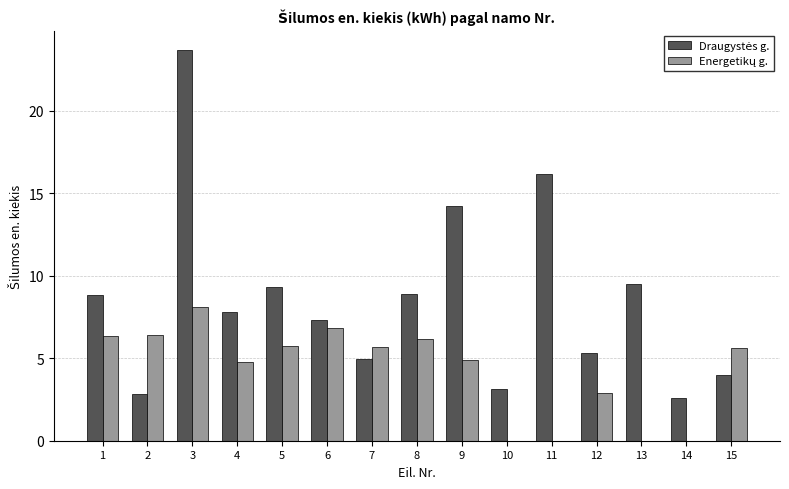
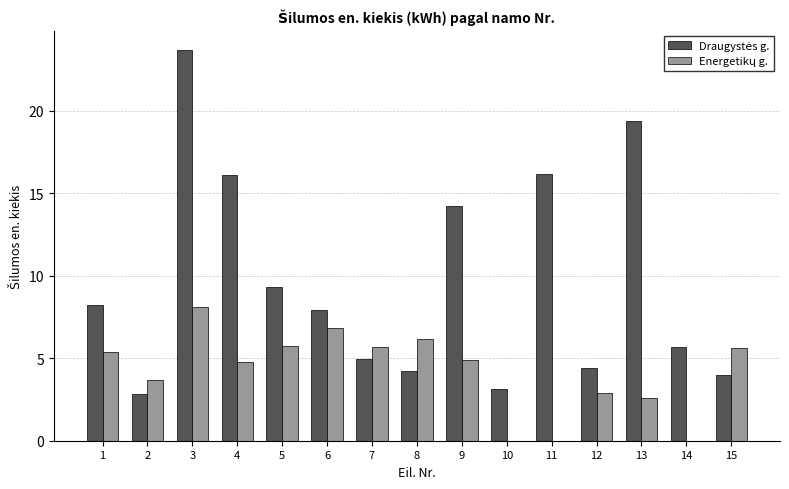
Draugystės g., 1: 8.8 -> 8.2
Energetikų g., 1: 6.3 -> 5.4
Energetikų g., 2: 6.4 -> 3.7
Draugystės g., 4: 7.8 -> 16.1
Draugystės g., 6: 7.3 -> 8.0
Draugystės g., 8: 8.9 -> 4.2
Draugystės g., 12: 5.3 -> 4.4
Draugystės g., 13: 9.5 -> 19.4
Energetikų g., 13: 0.0 -> 2.6
Draugystės g., 14: 2.6 -> 5.7
